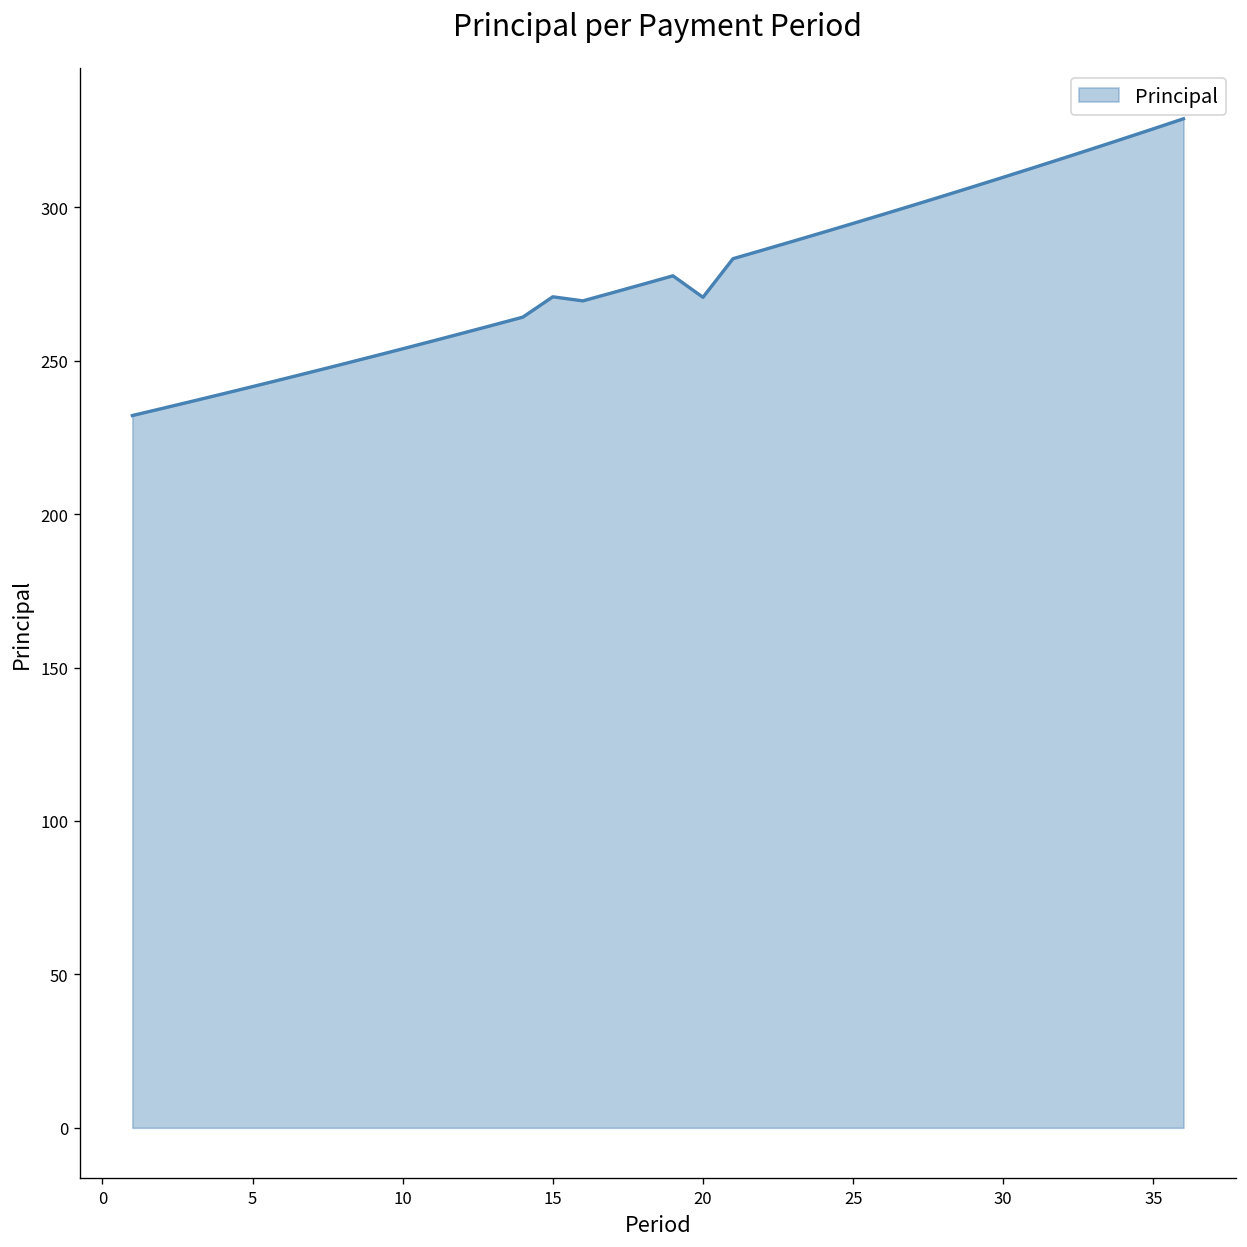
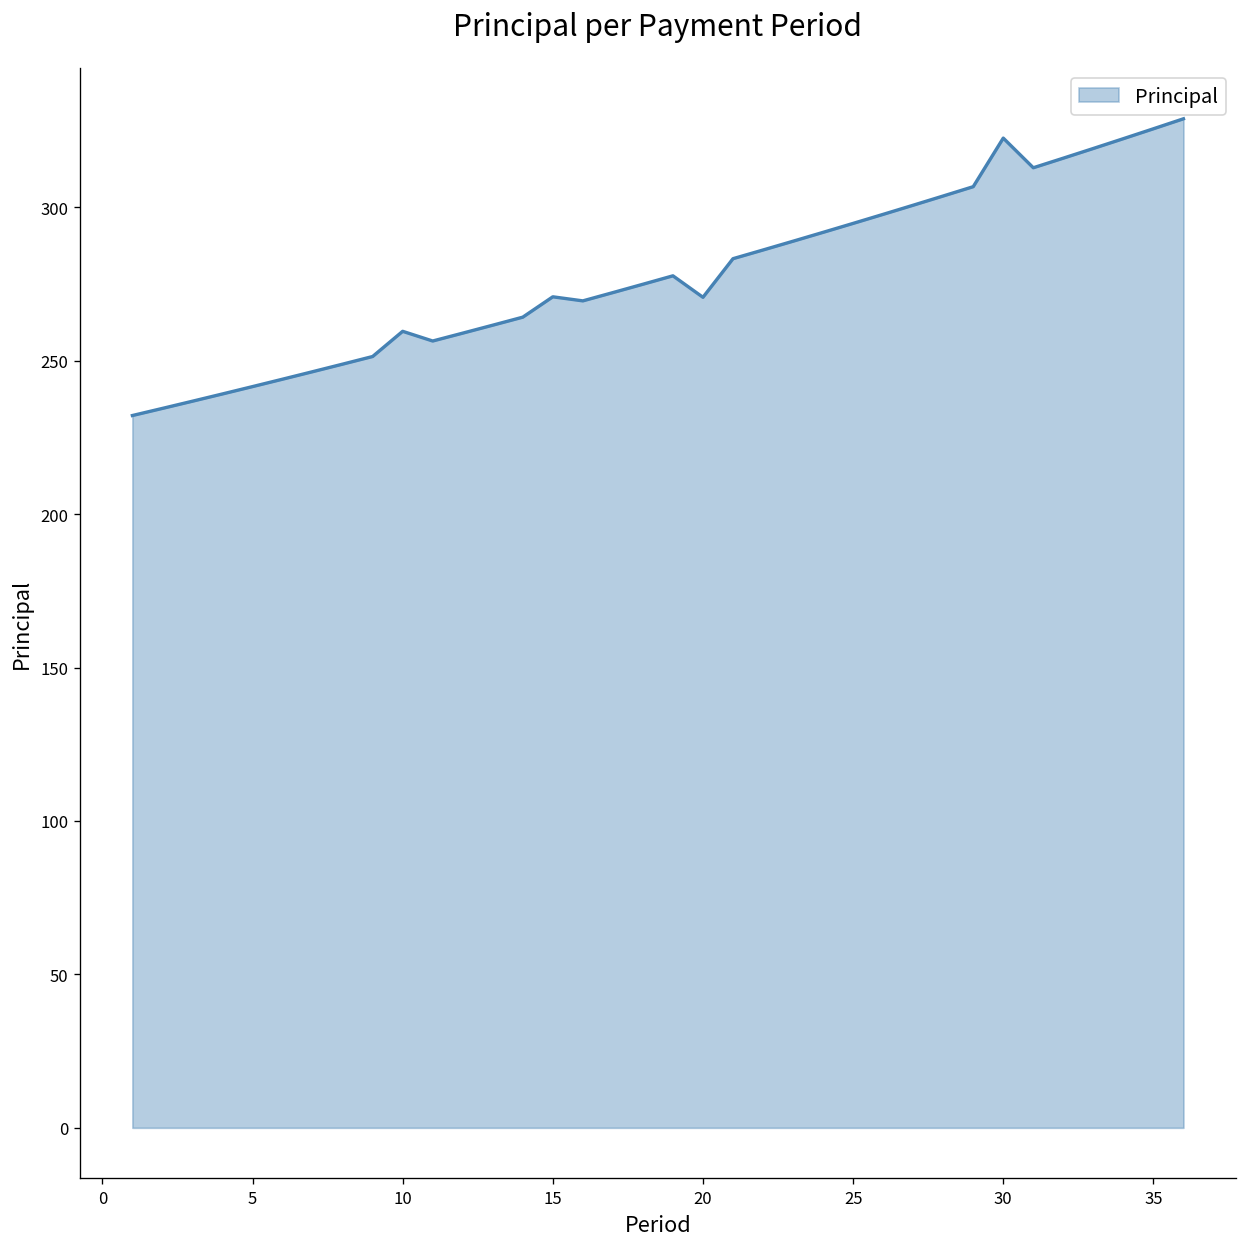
10: 254 -> 260
30: 310 -> 323
